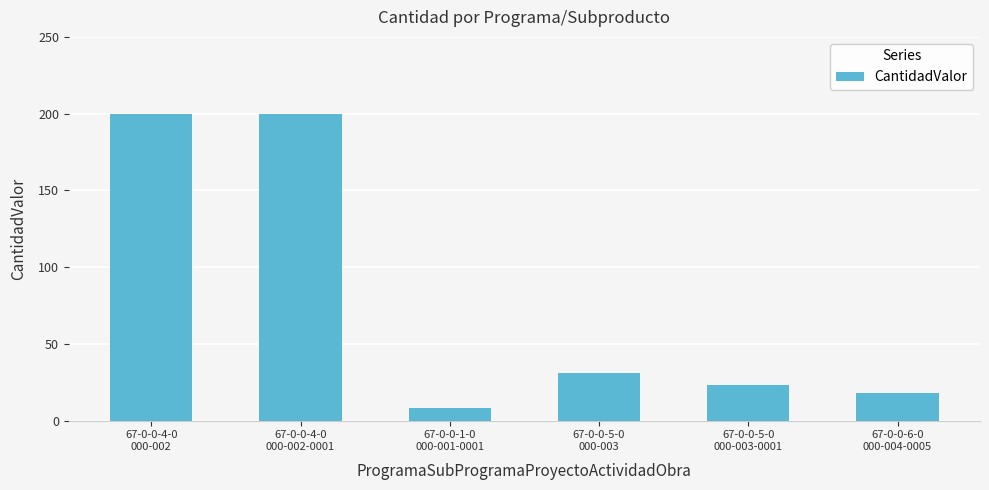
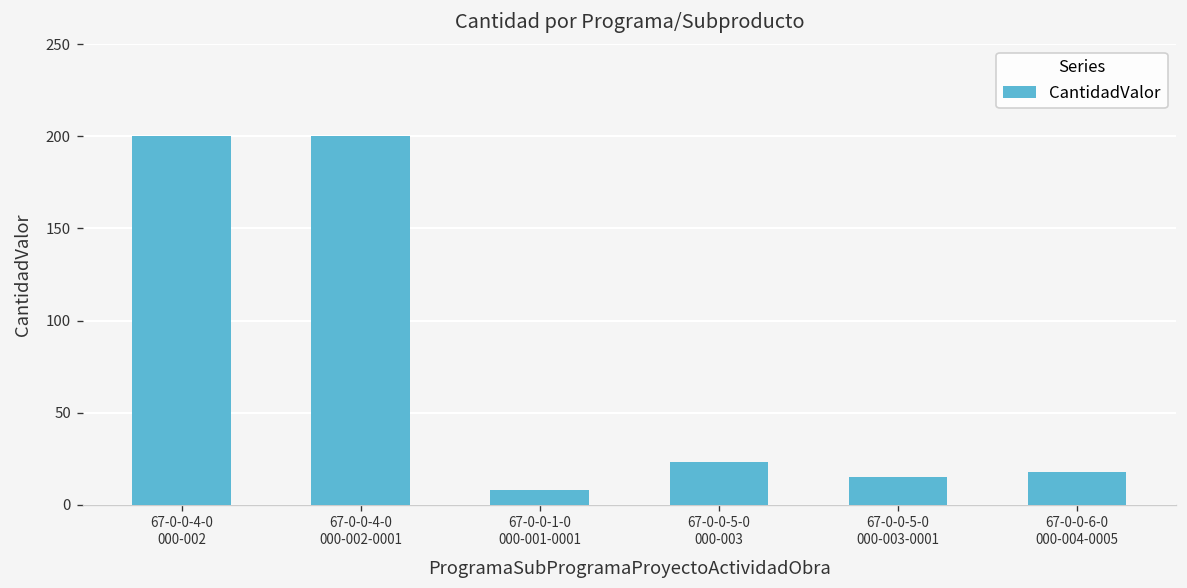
67-0-0-5-0 000-003: 31 -> 23
67-0-0-5-0 000-003-0001: 23 -> 15
